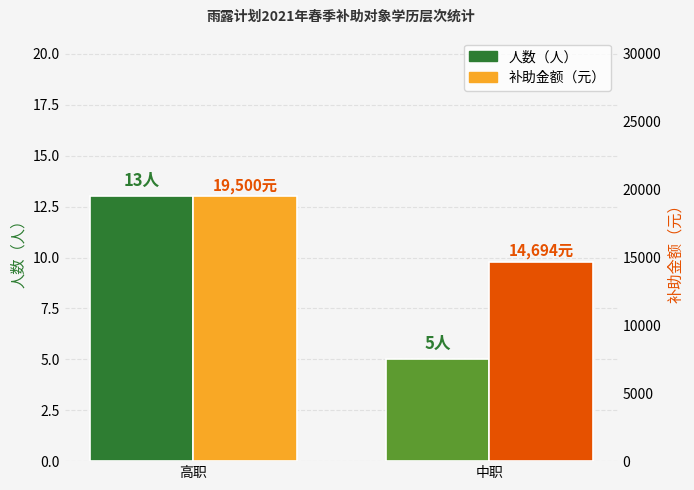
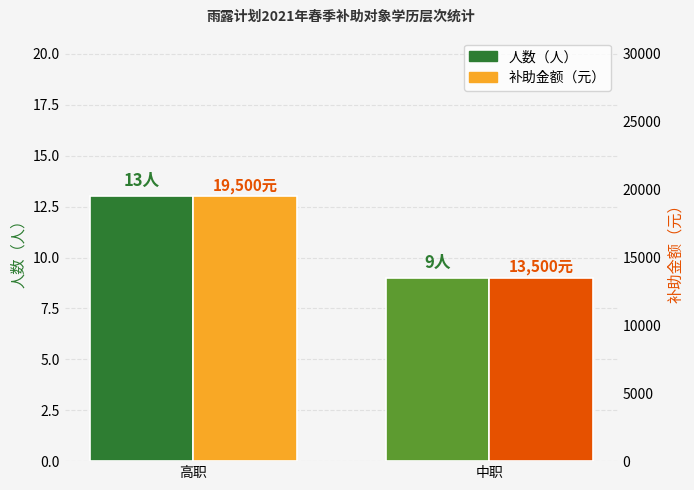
人数（人）, 中职: 5人 -> 9人
补助金额（元）, 中职: 14,694元 -> 13,500元
